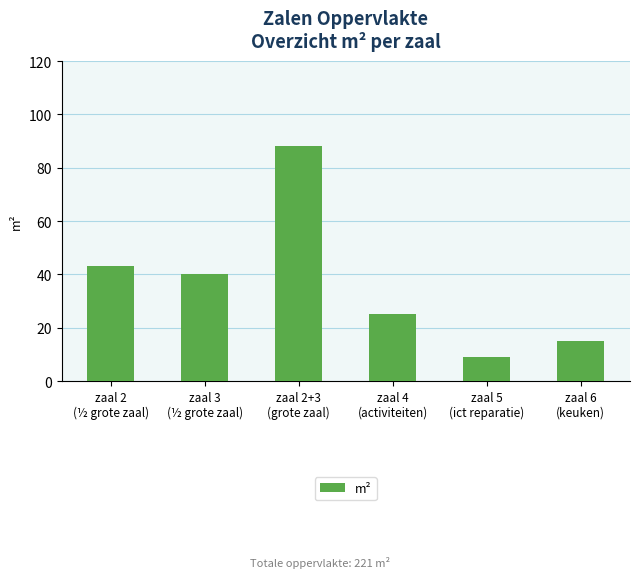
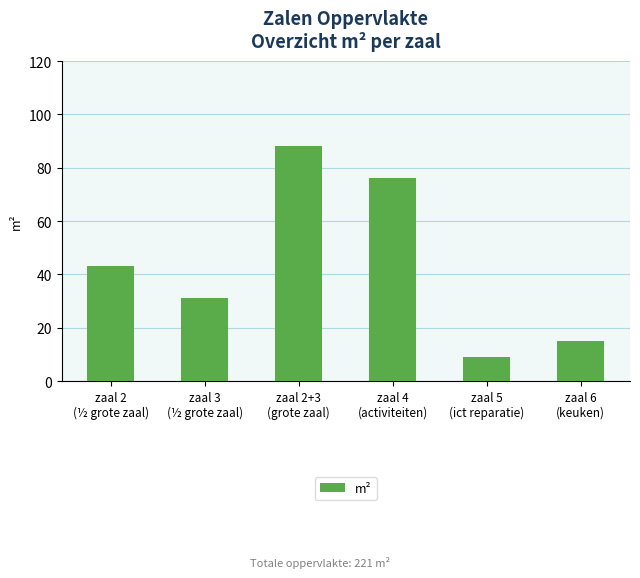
zaal 3 (½ grote zaal): 40 -> 31
zaal 4 (activiteiten): 25 -> 76
